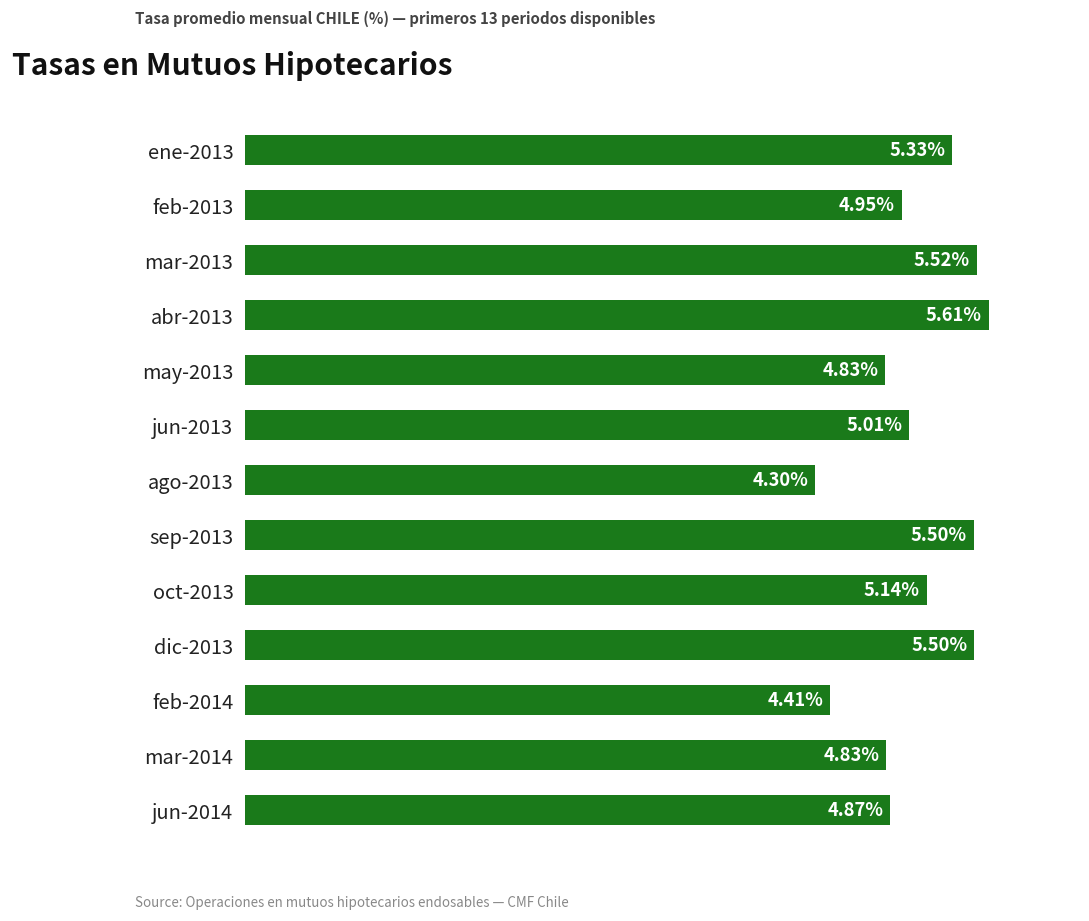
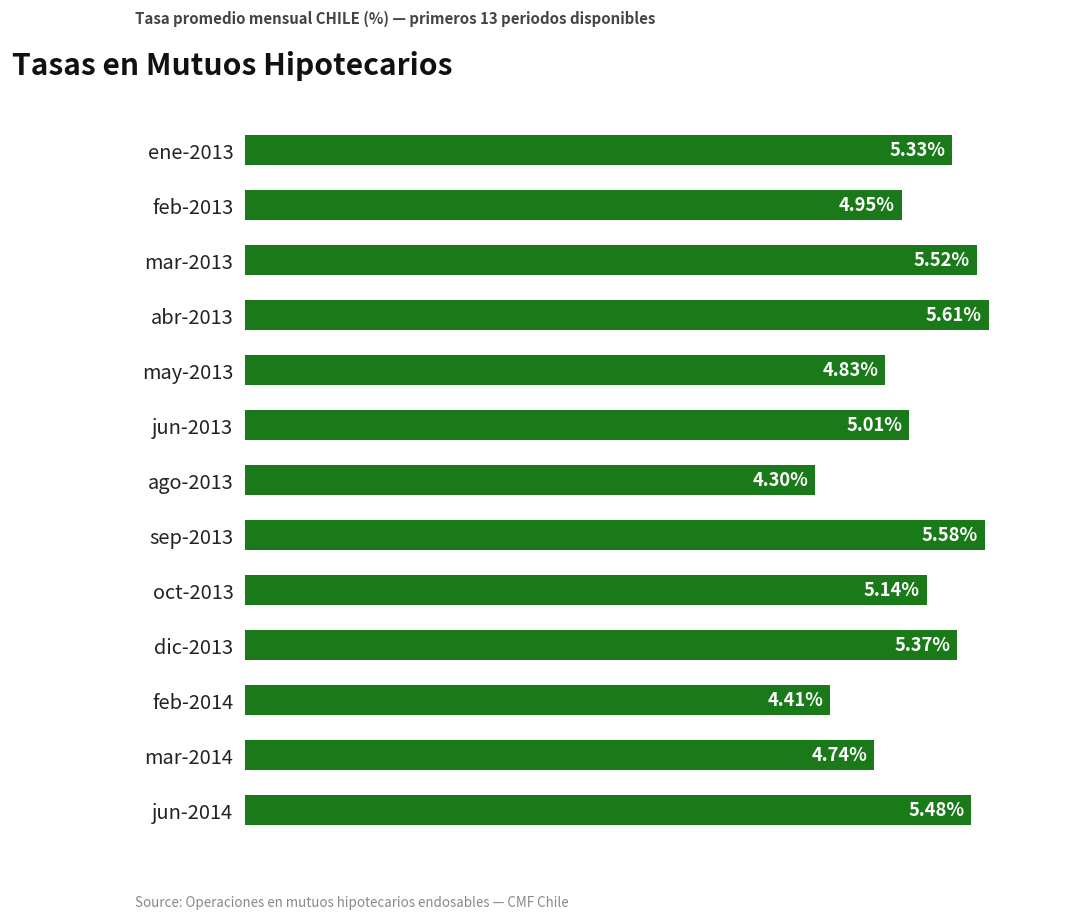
sep-2013: 5.50% -> 5.58%
dic-2013: 5.50% -> 5.37%
mar-2014: 4.83% -> 4.74%
jun-2014: 4.87% -> 5.48%
